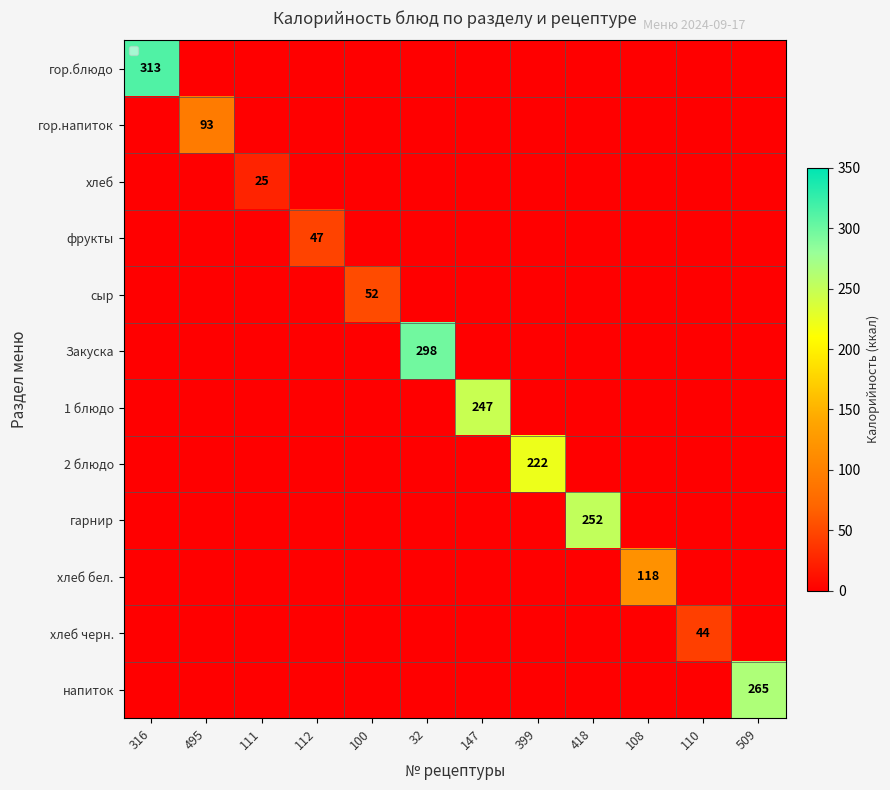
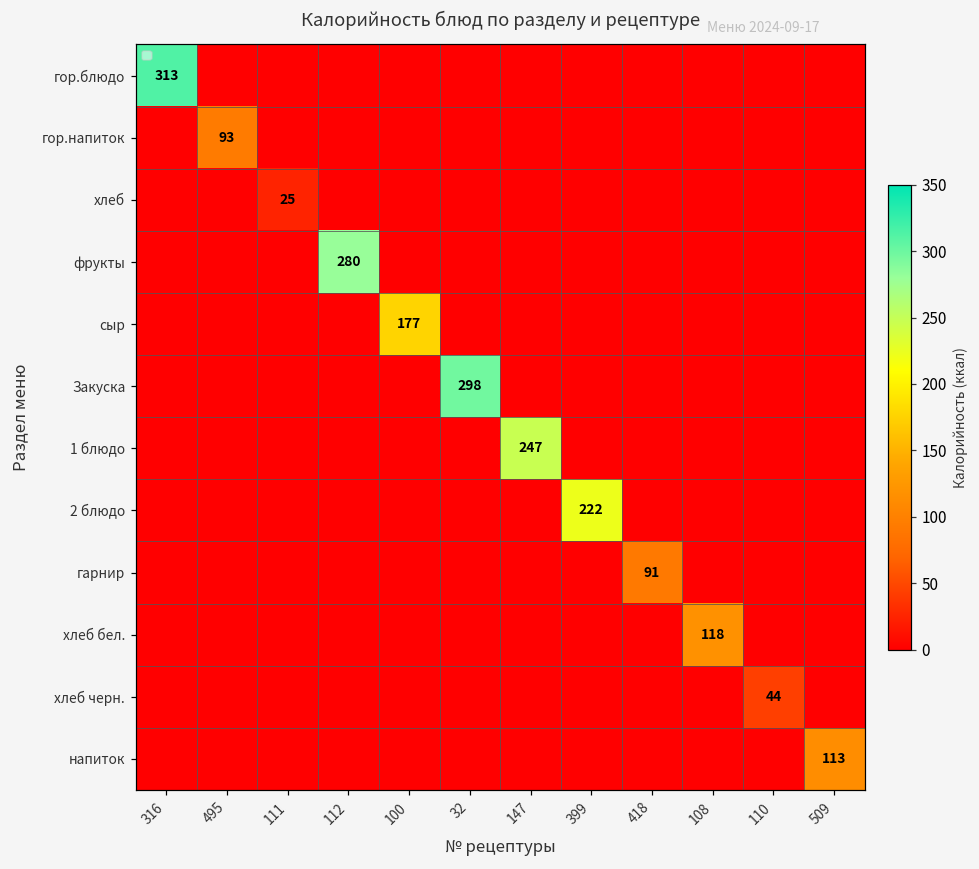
фрукты, 112: 47 -> 280
сыр, 100: 52 -> 177
гарнир, 418: 252 -> 91
напиток, 509: 265 -> 113
